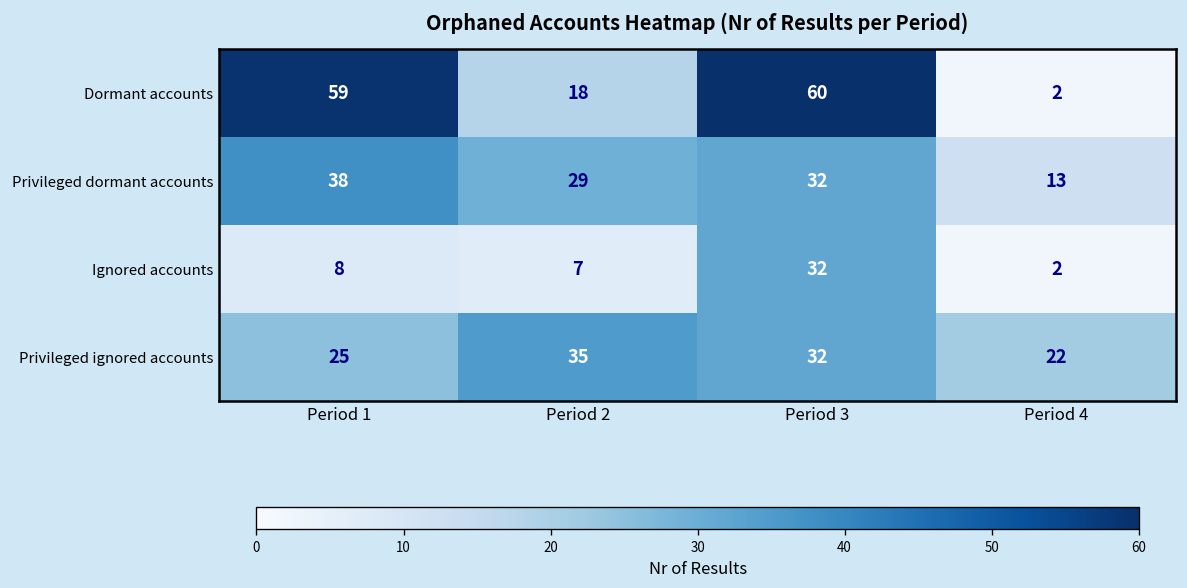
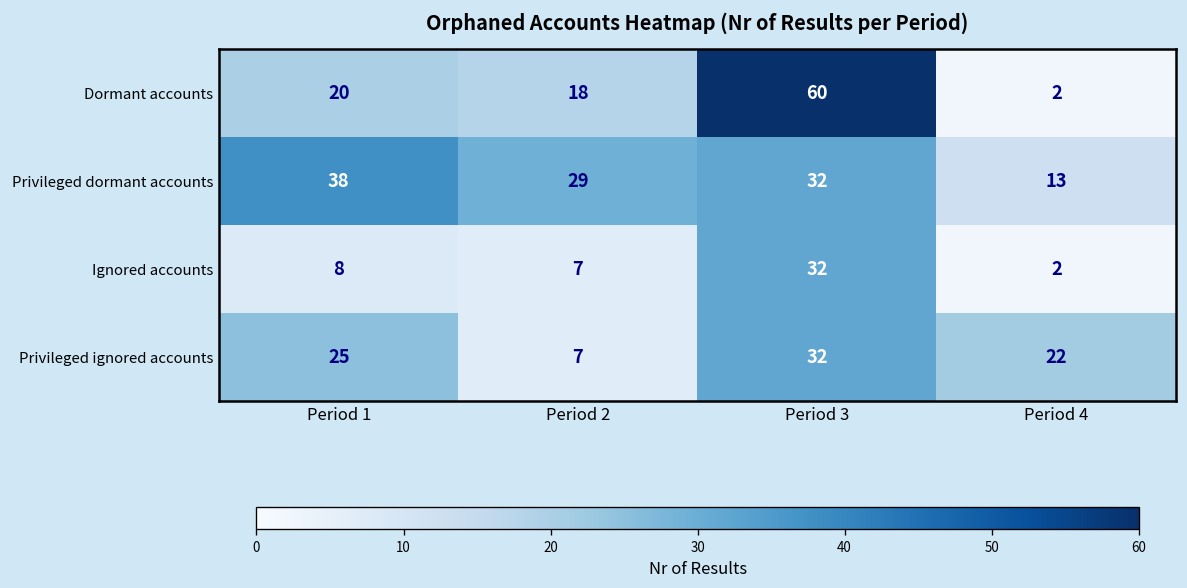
Dormant accounts, Period 1: 59 -> 20
Privileged ignored accounts, Period 2: 35 -> 7
